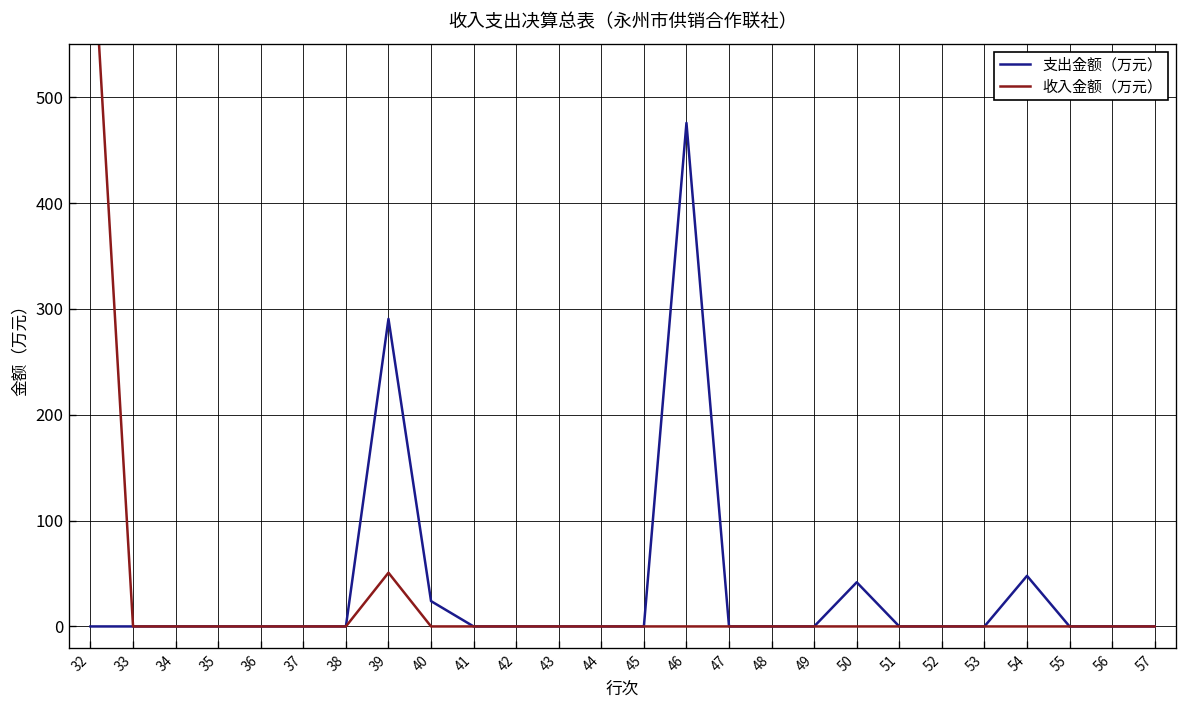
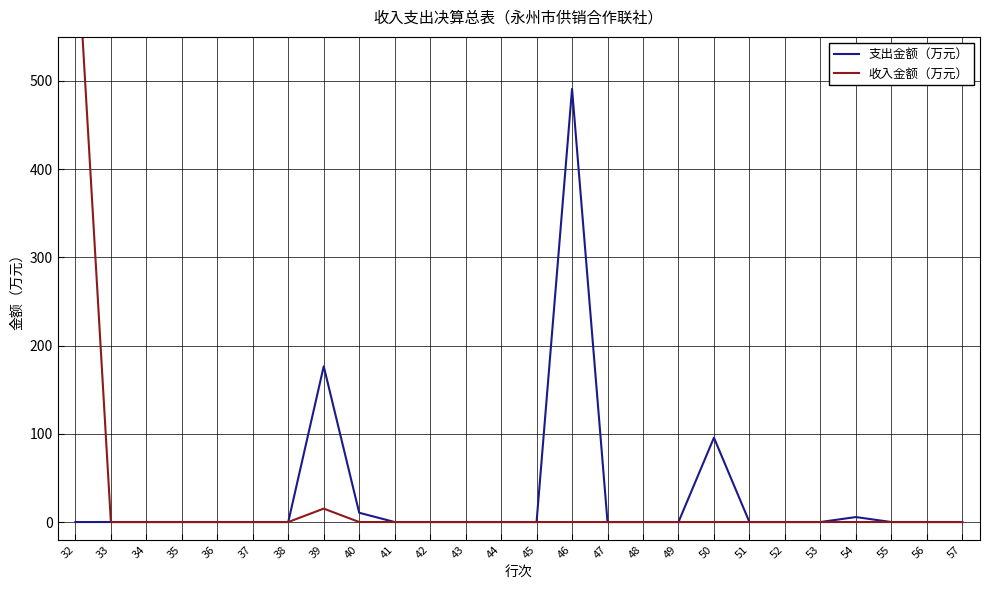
支出金额（万元）, 39: 290 -> 180
收入金额（万元）, 39: 50 -> 20
支出金额（万元）, 40: 20 -> 10
支出金额（万元）, 46: 480 -> 490
支出金额（万元）, 50: 40 -> 100
支出金额（万元）, 54: 50 -> 10
